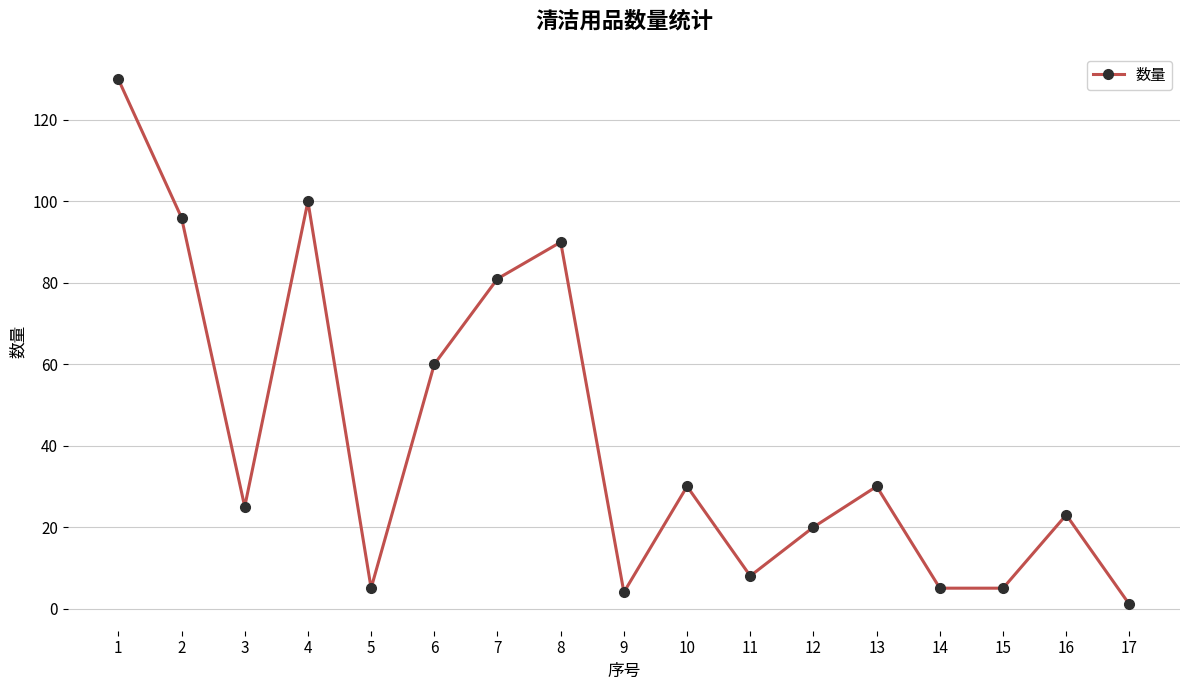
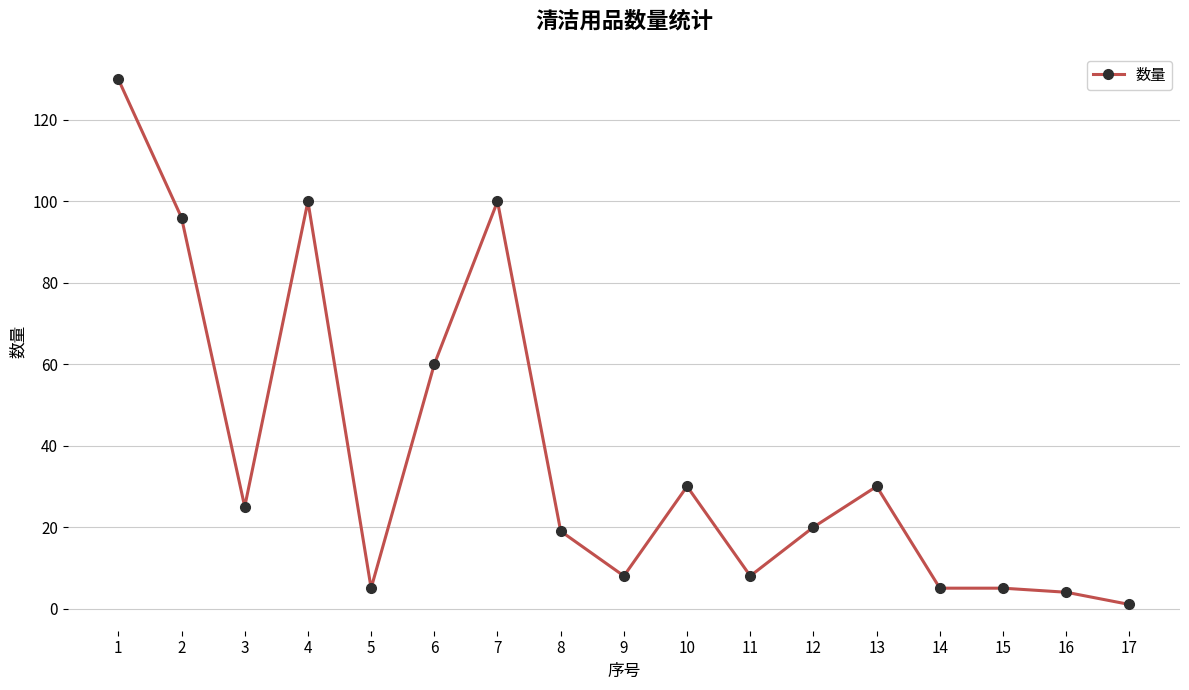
7: 81 -> 100
8: 90 -> 19
9: 4 -> 8
16: 23 -> 4
